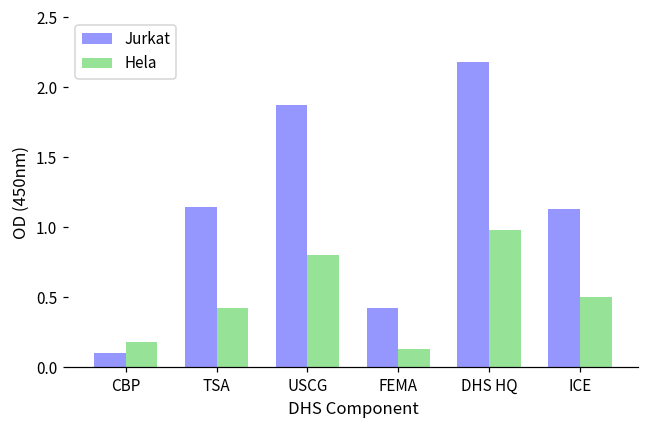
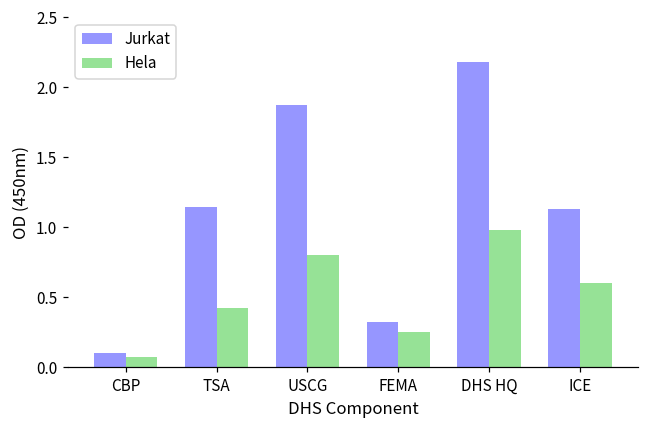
Hela, CBP: 0.18 -> 0.07
Jurkat, FEMA: 0.42 -> 0.32
Hela, FEMA: 0.13 -> 0.25
Hela, ICE: 0.5 -> 0.6
